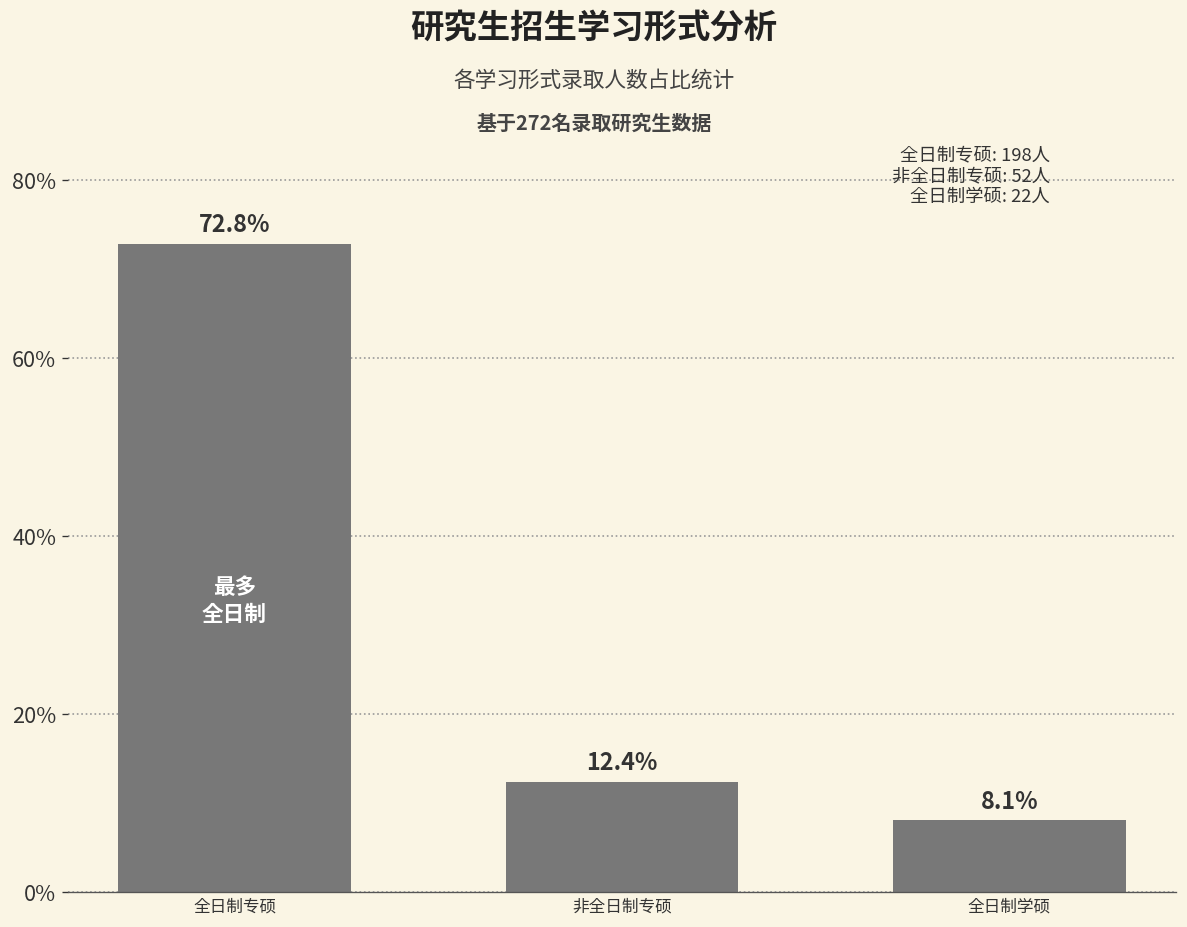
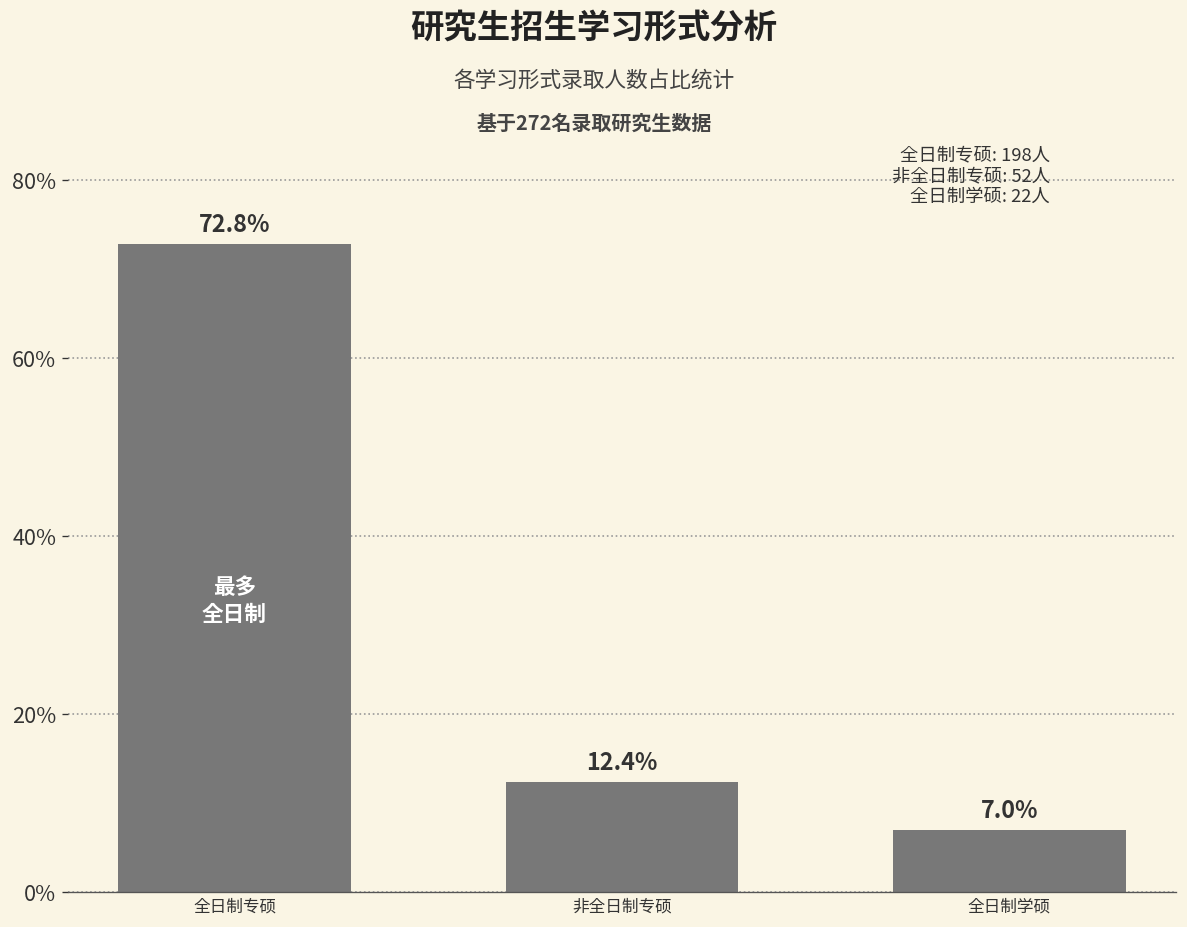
全日制学硕: 8.1% -> 7.0%
